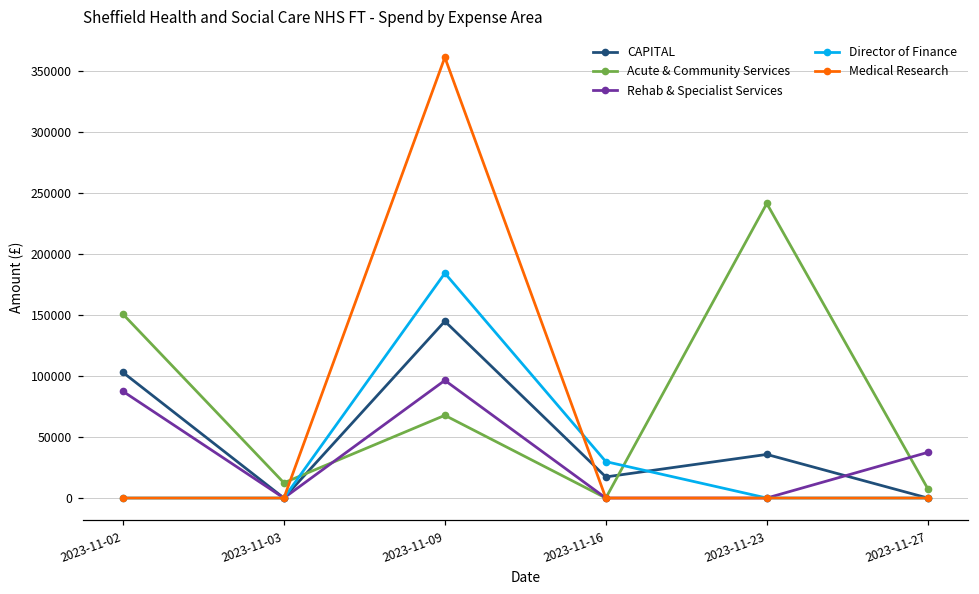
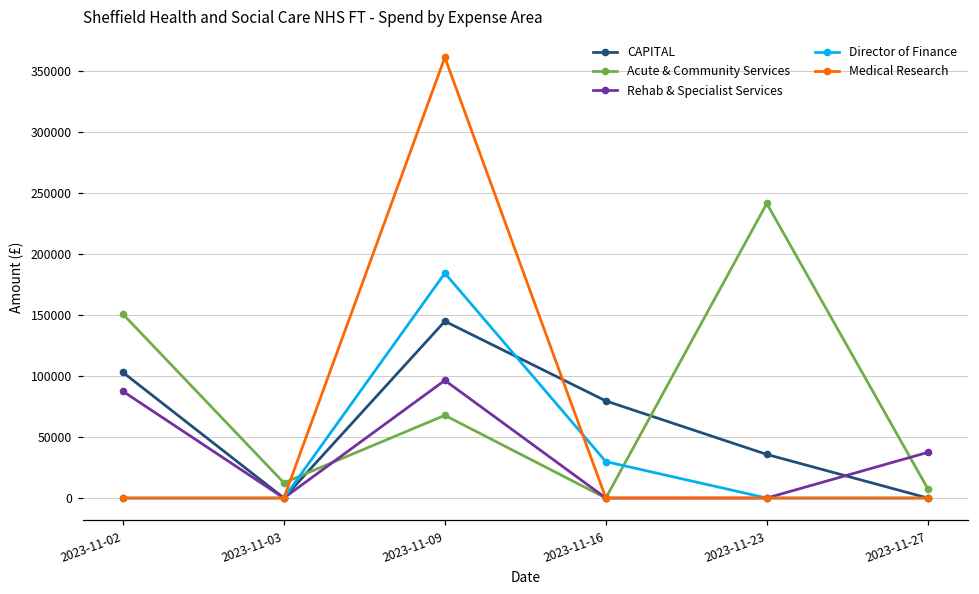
CAPITAL, 2023-11-16: 17000 -> 80000
